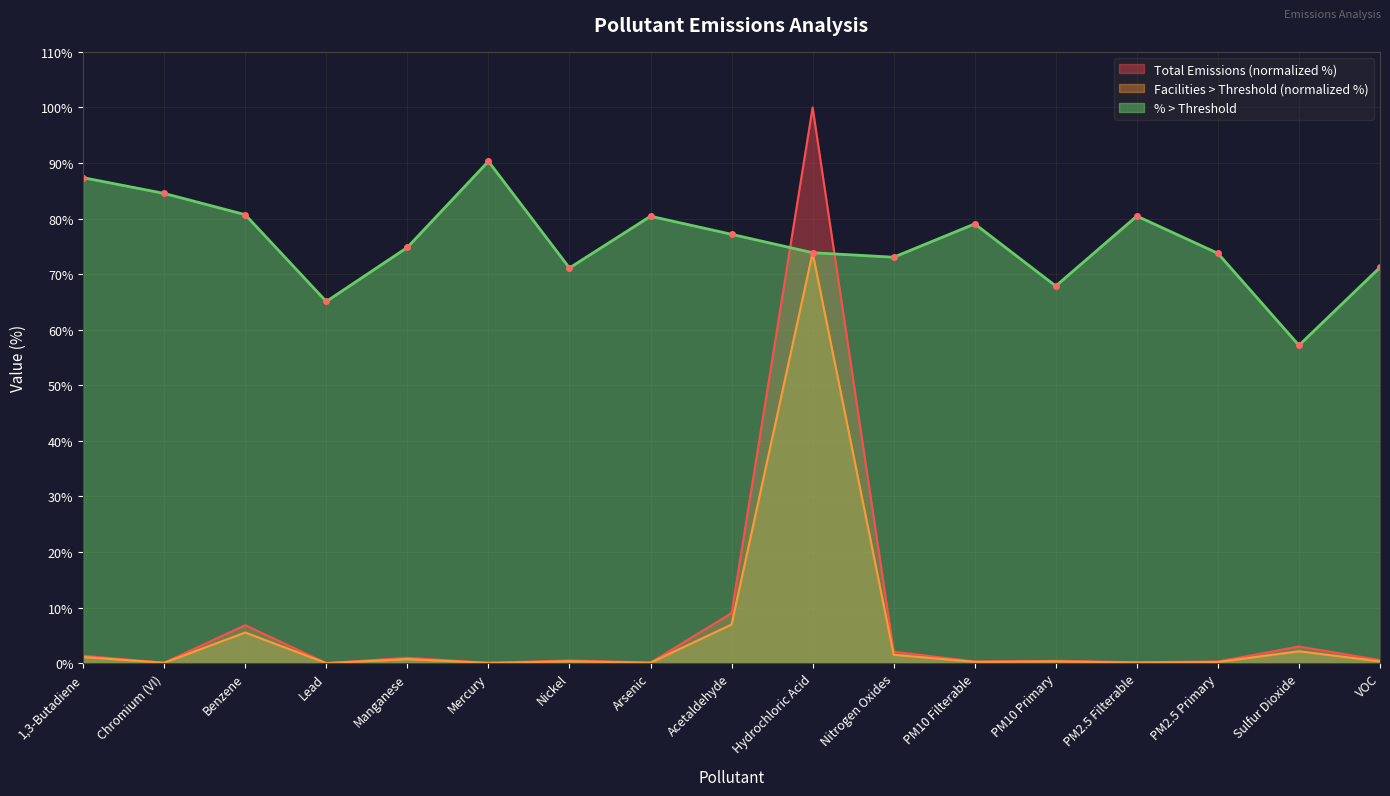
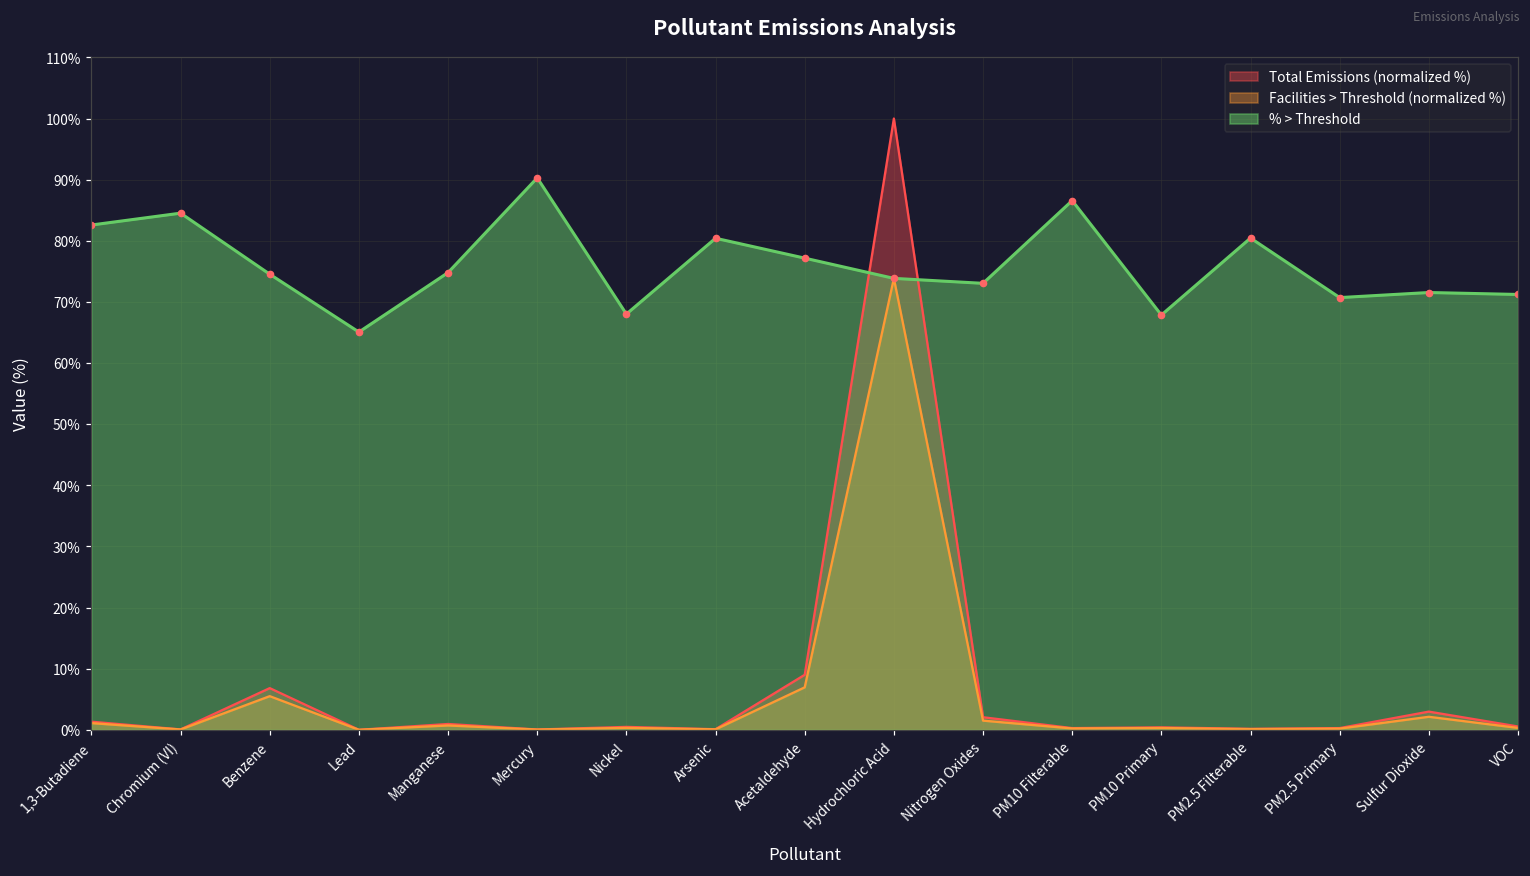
% > Threshold, 1,3-Butadiene: 87% -> 83%
% > Threshold, Benzene: 81% -> 75%
% > Threshold, Nickel: 71% -> 68%
% > Threshold, PM10 Filterable: 79% -> 87%
% > Threshold, PM2.5 Primary: 74% -> 71%
% > Threshold, Sulfur Dioxide: 57% -> 72%
